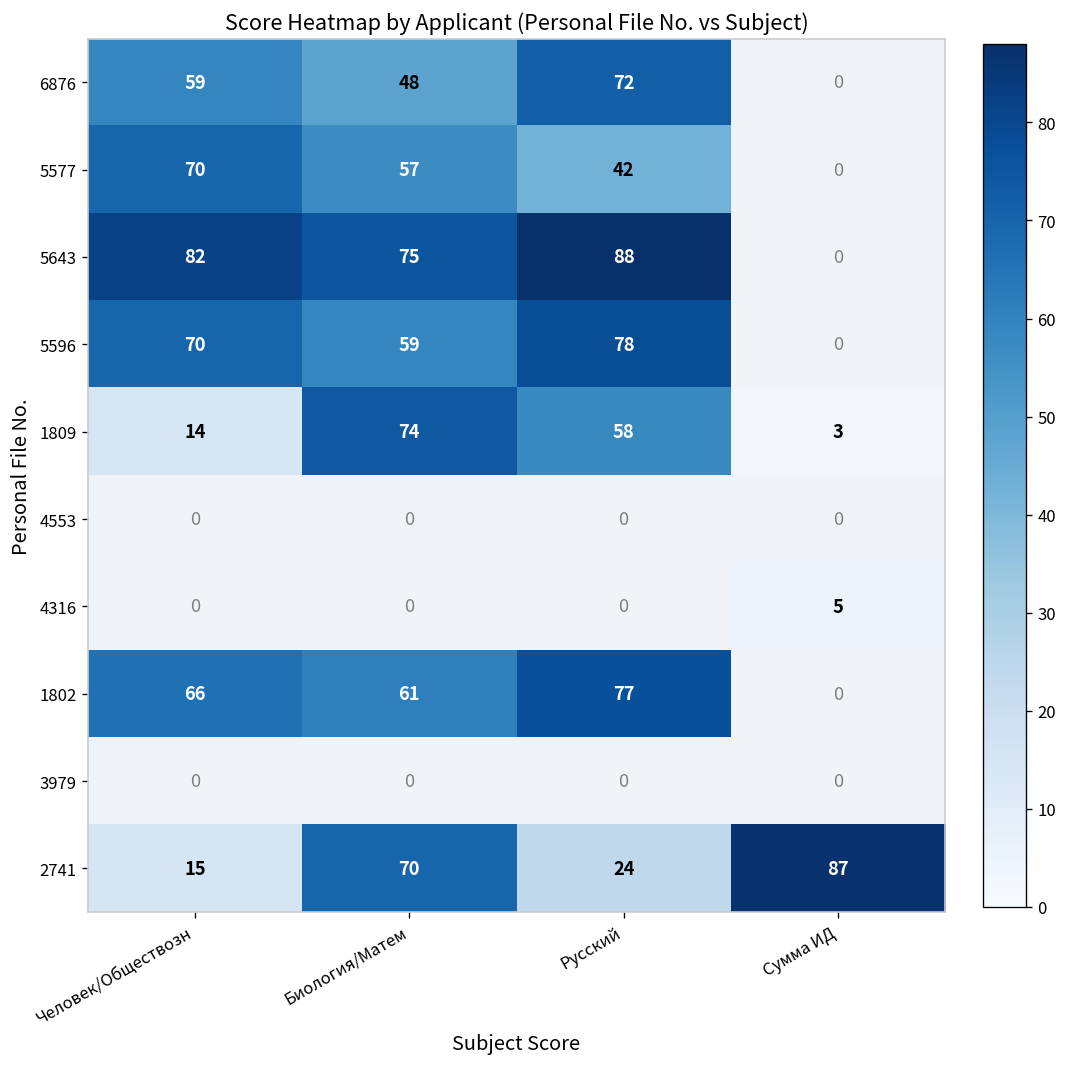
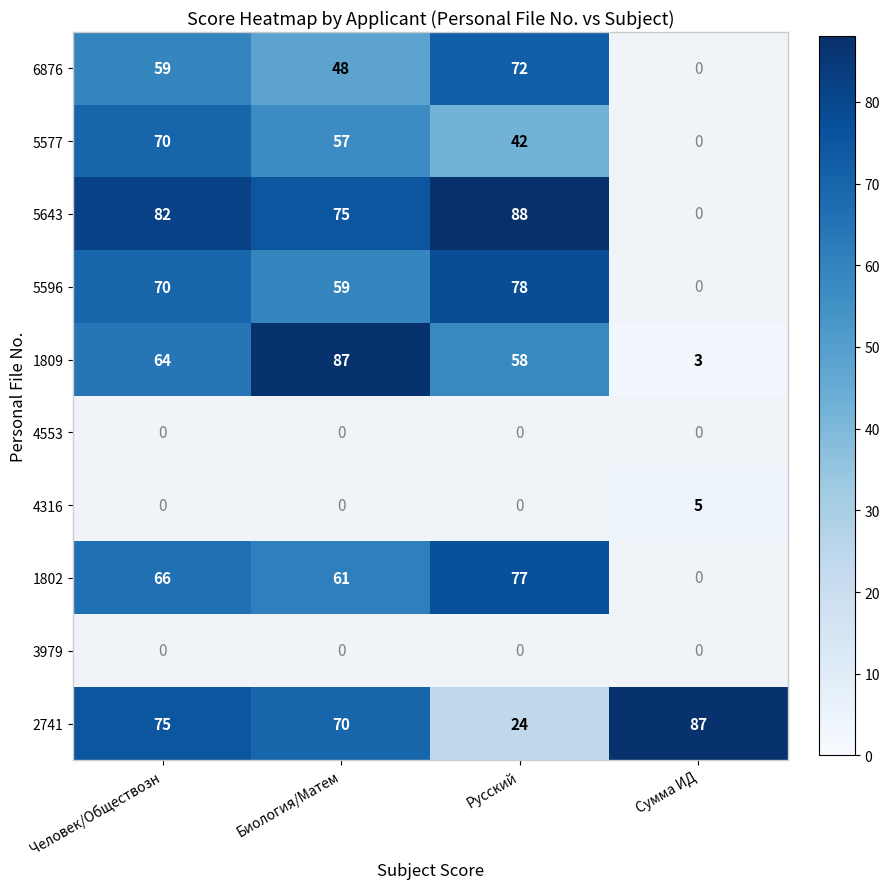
1809, Человек/Обществозн: 14 -> 64
1809, Биология/Матем: 74 -> 87
2741, Человек/Обществозн: 15 -> 75
